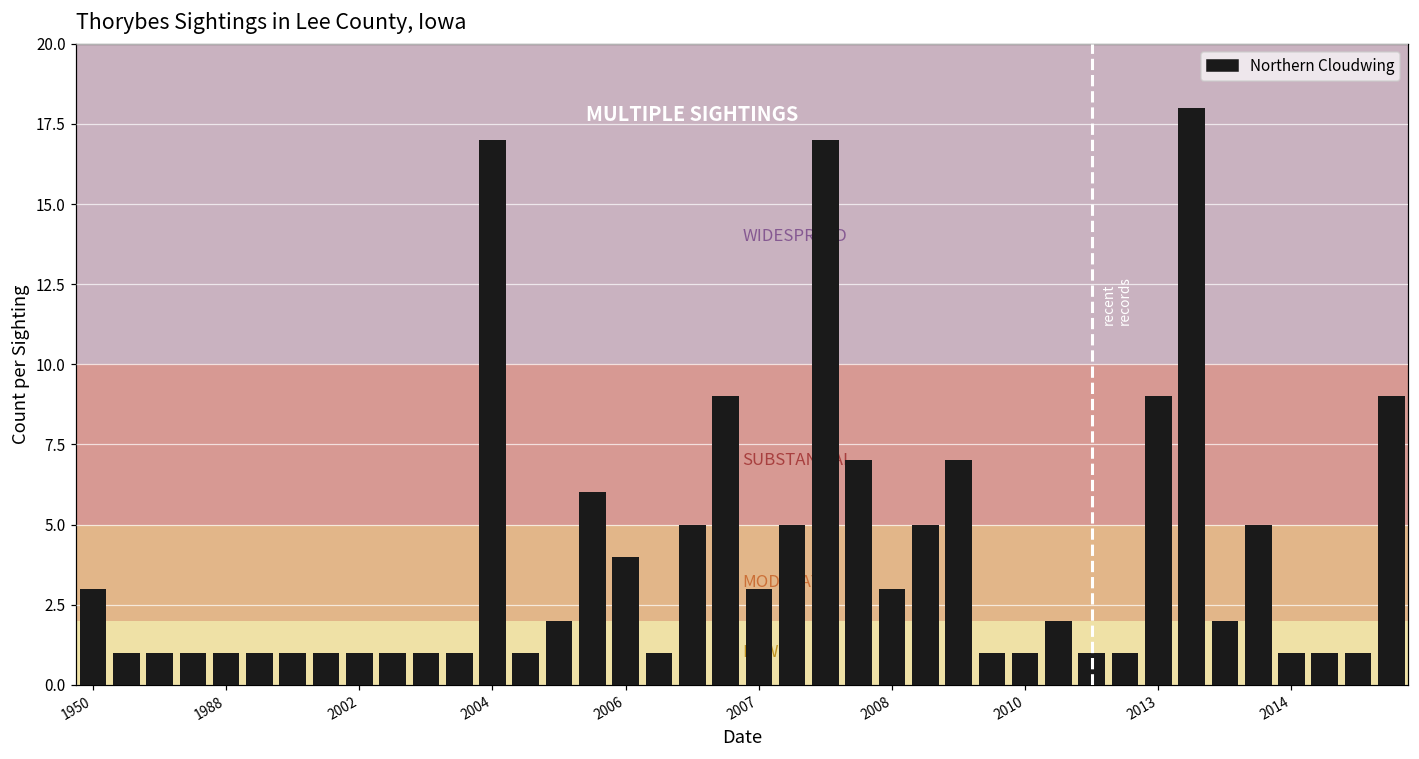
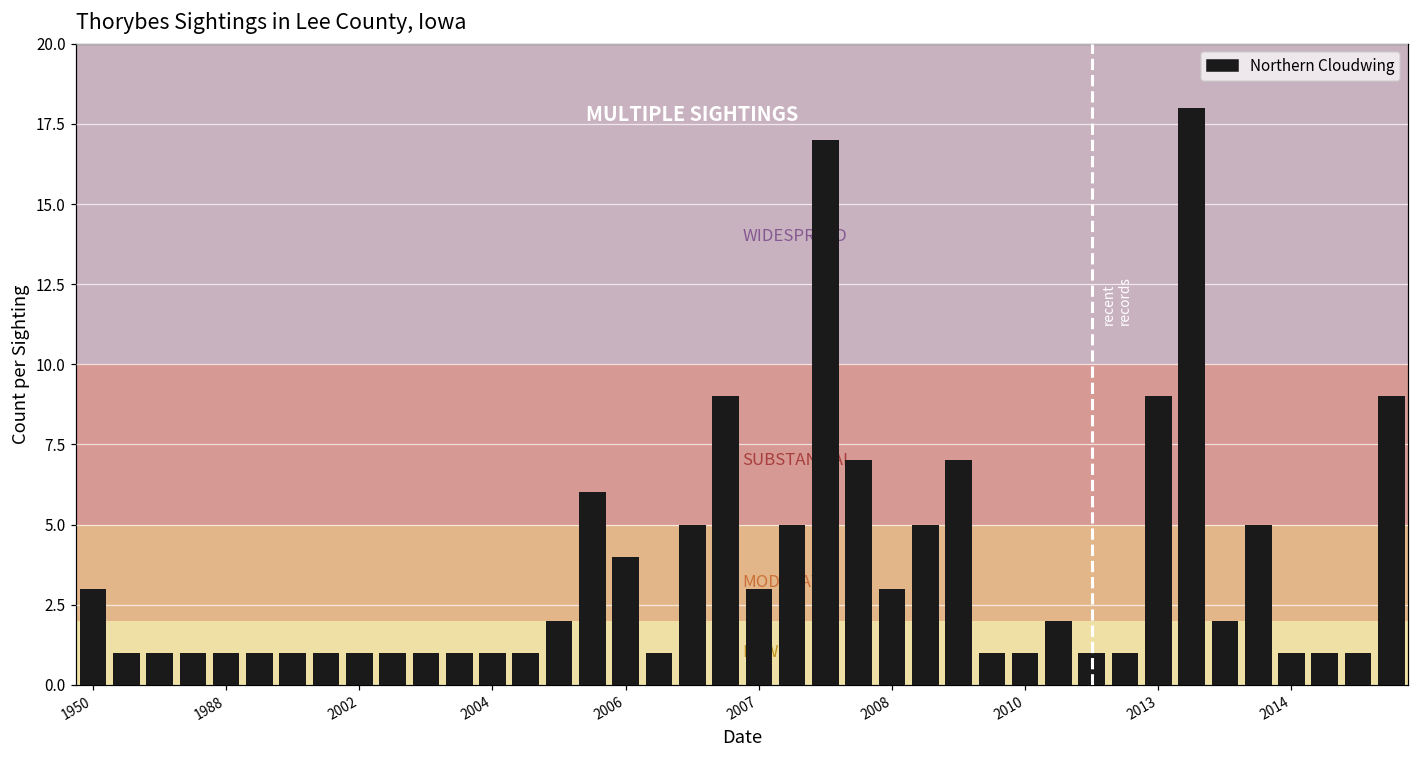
2004: 17 -> 1
